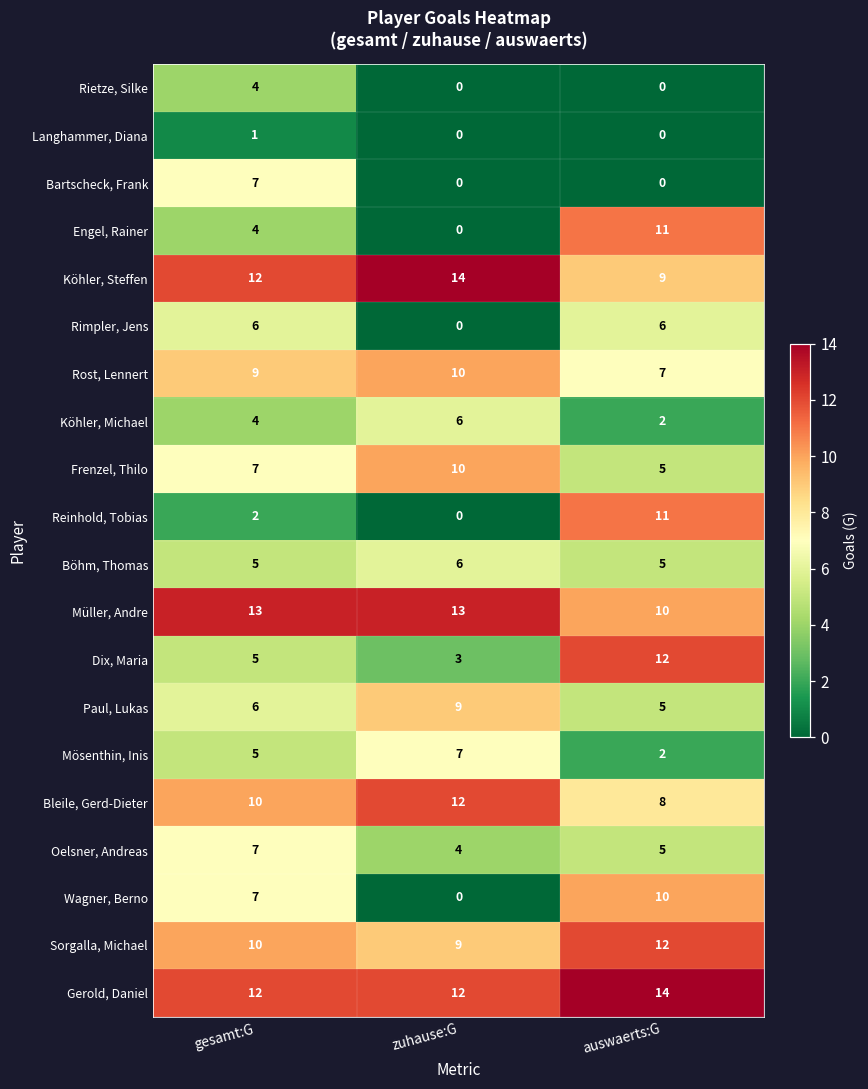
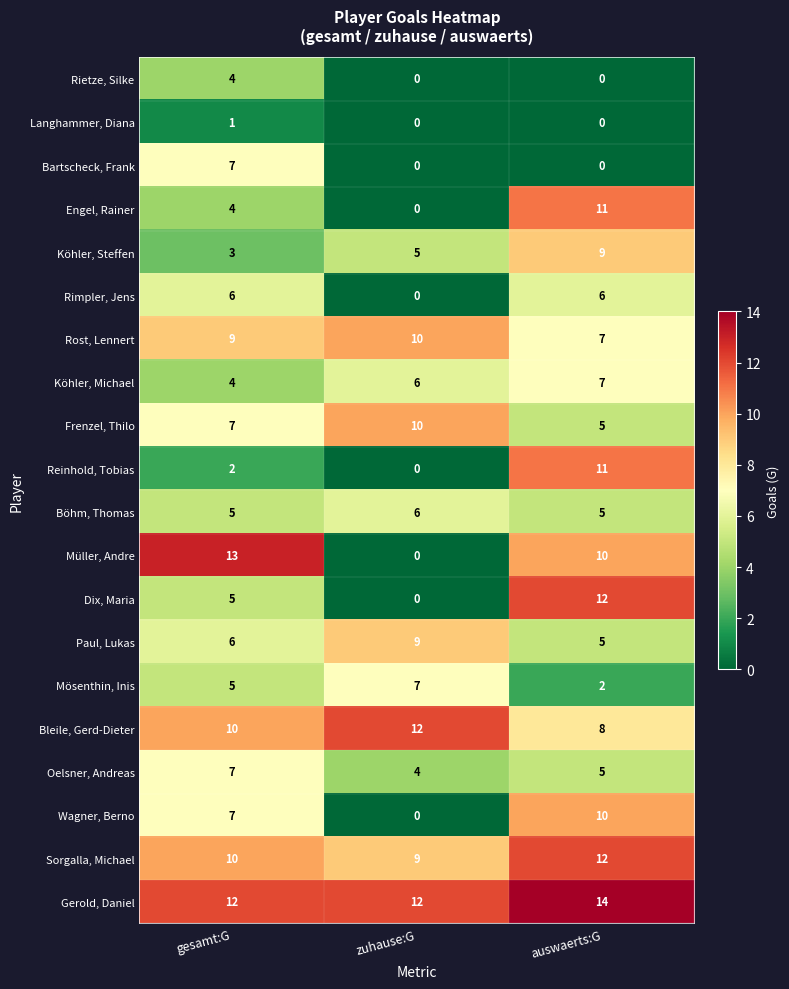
Köhler, Steffen, gesamt:G: 12 -> 3
Köhler, Steffen, zuhause:G: 14 -> 5
Köhler, Michael, auswaerts:G: 2 -> 7
Müller, Andre, zuhause:G: 13 -> 0
Dix, Maria, zuhause:G: 3 -> 0
